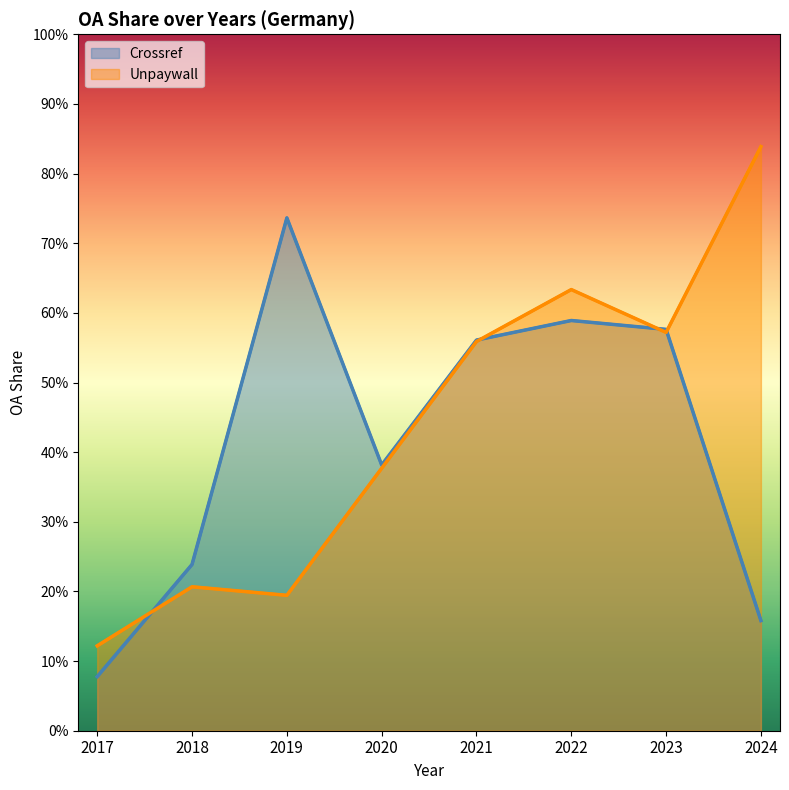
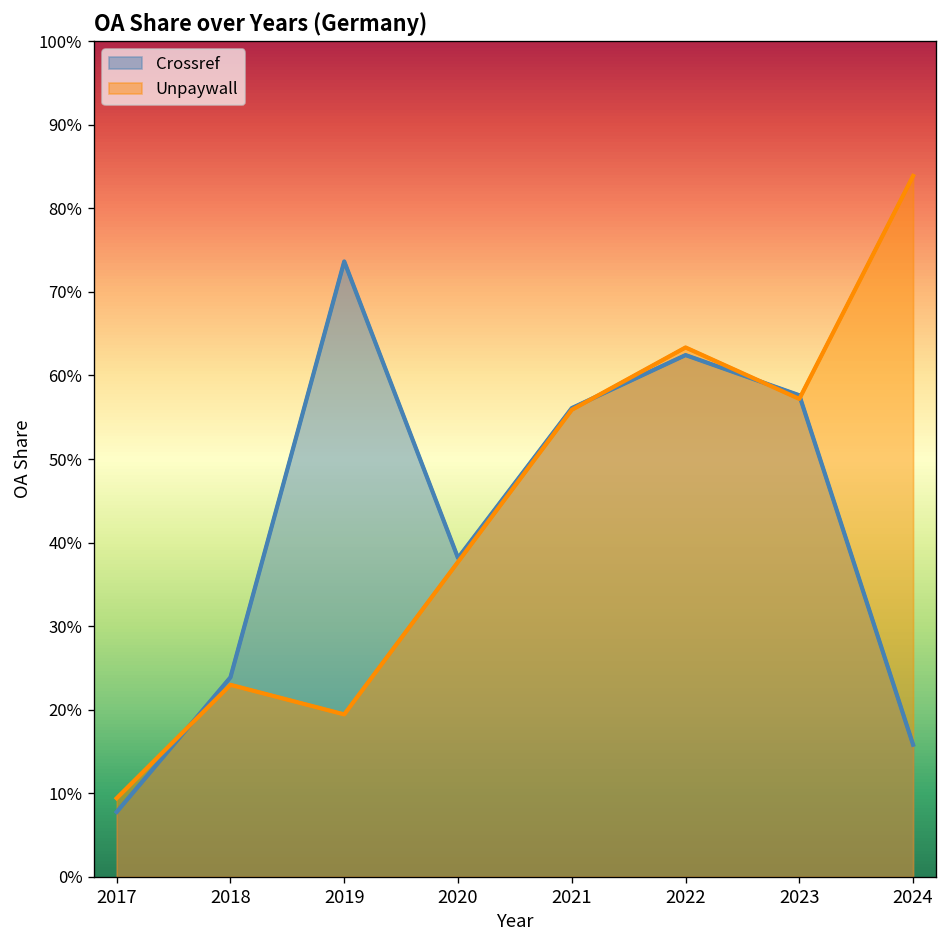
Unpaywall, 2017: 12% -> 9%
Unpaywall, 2018: 21% -> 23%
Crossref, 2022: 59% -> 62%
